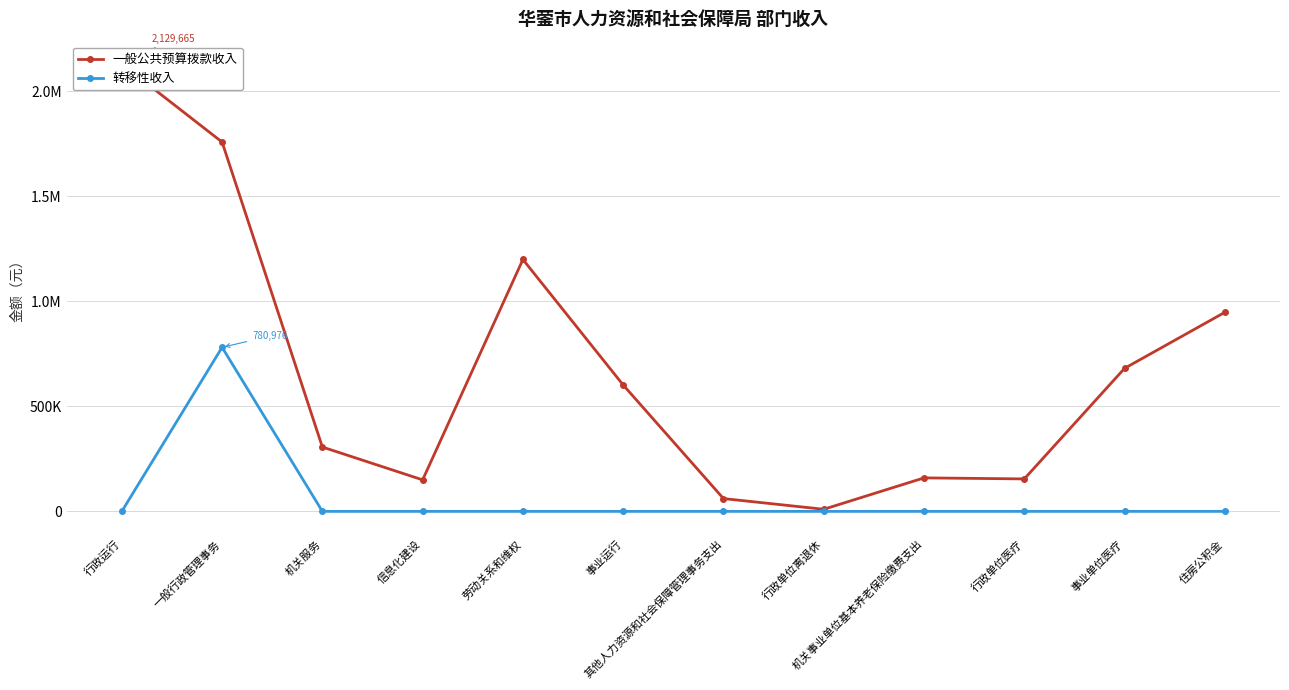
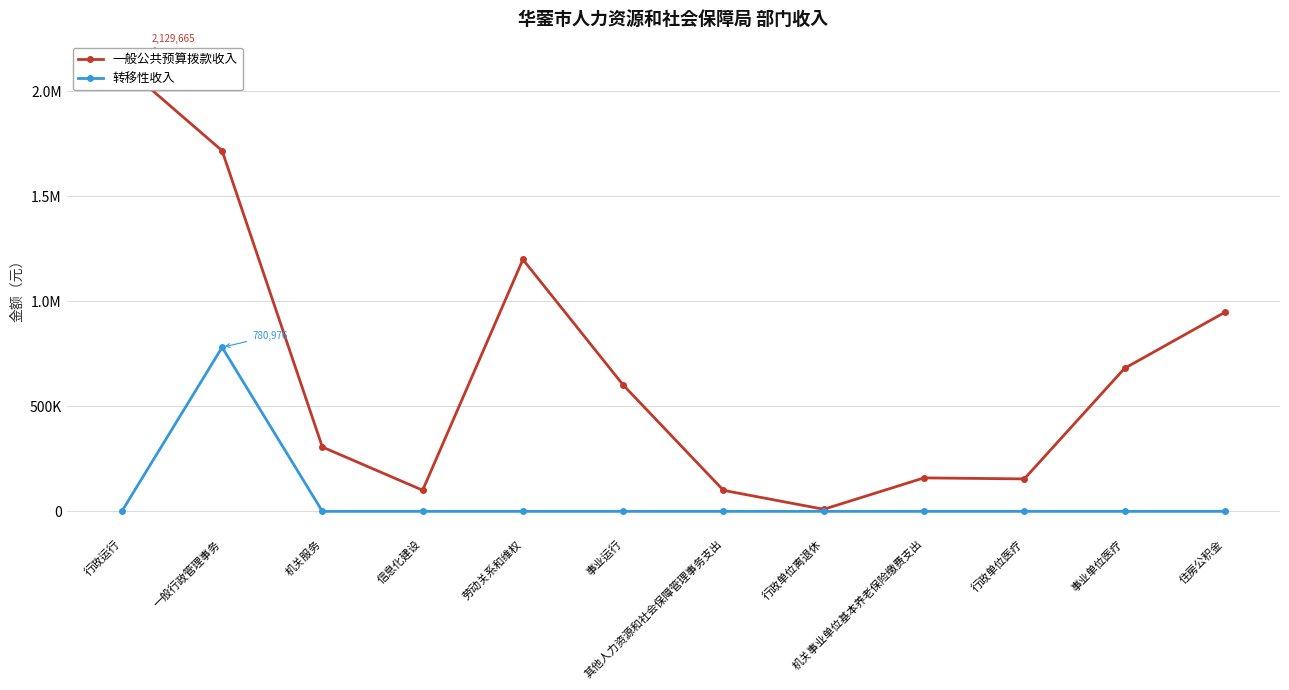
一般公共预算拨款收入, 一般行政管理事务: 1760000 -> 1720000
一般公共预算拨款收入, 信息化建设: 150000 -> 100000
一般公共预算拨款收入, 其他人力资源和社会保障管理事务支出: 60000 -> 100000
